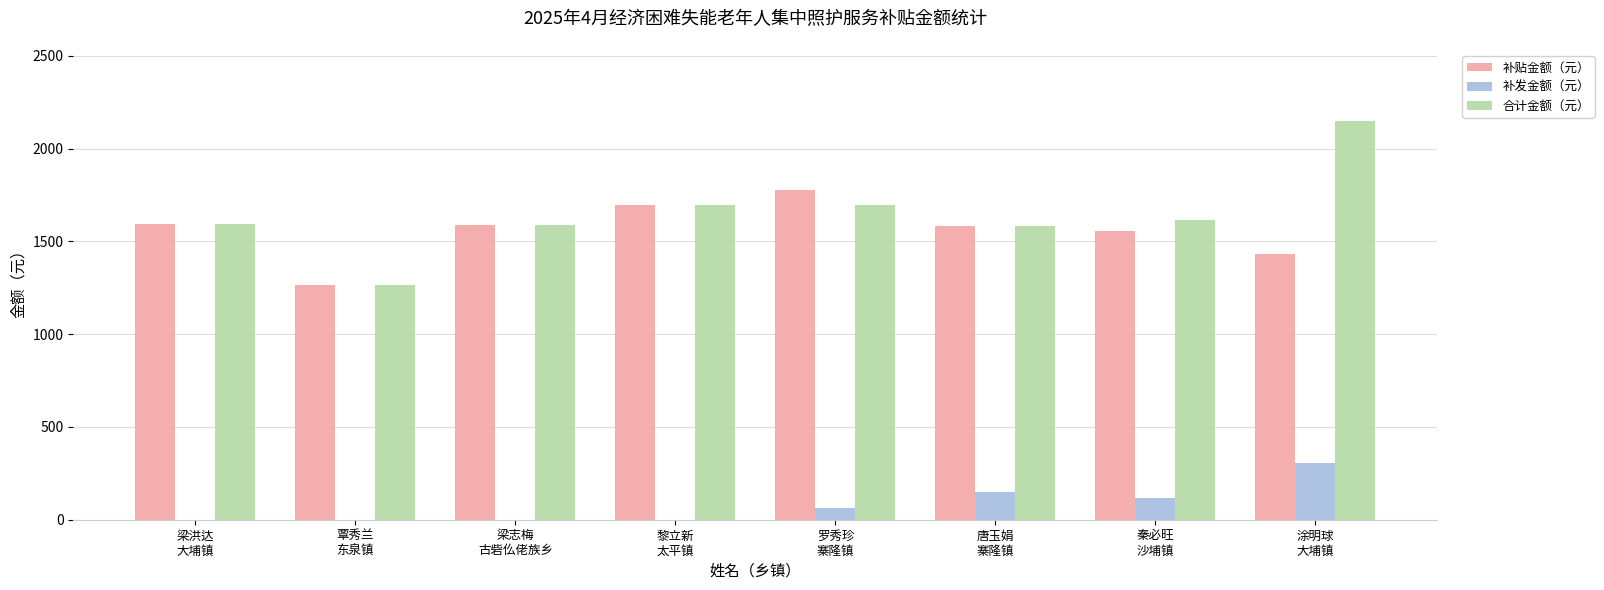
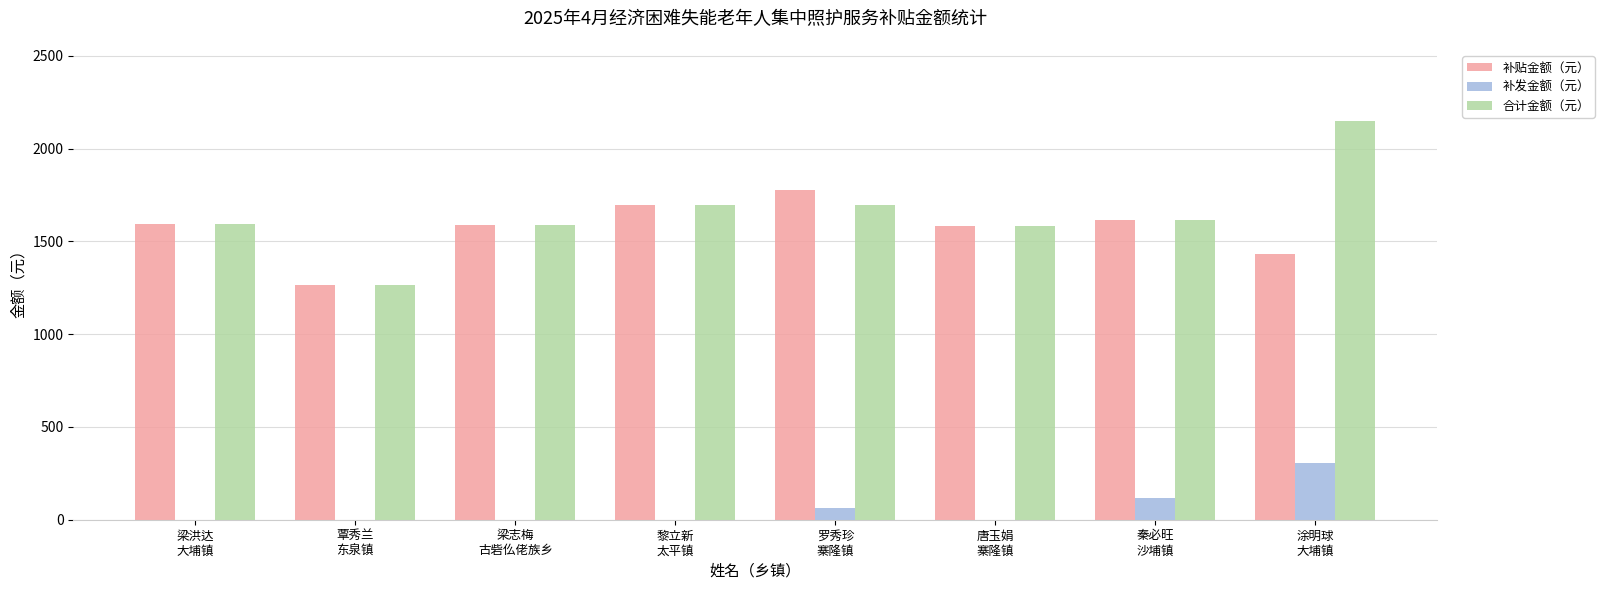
补发金额（元）, 唐玉娟 寨隆镇: 150 -> 0
补贴金额（元）, 秦必旺 沙埔镇: 1550 -> 1610
